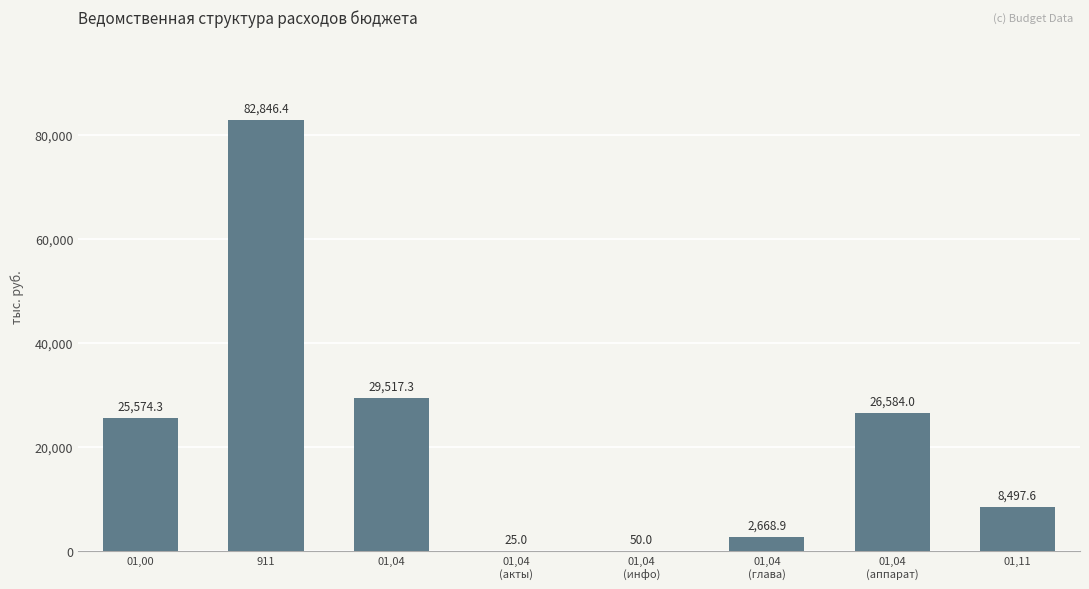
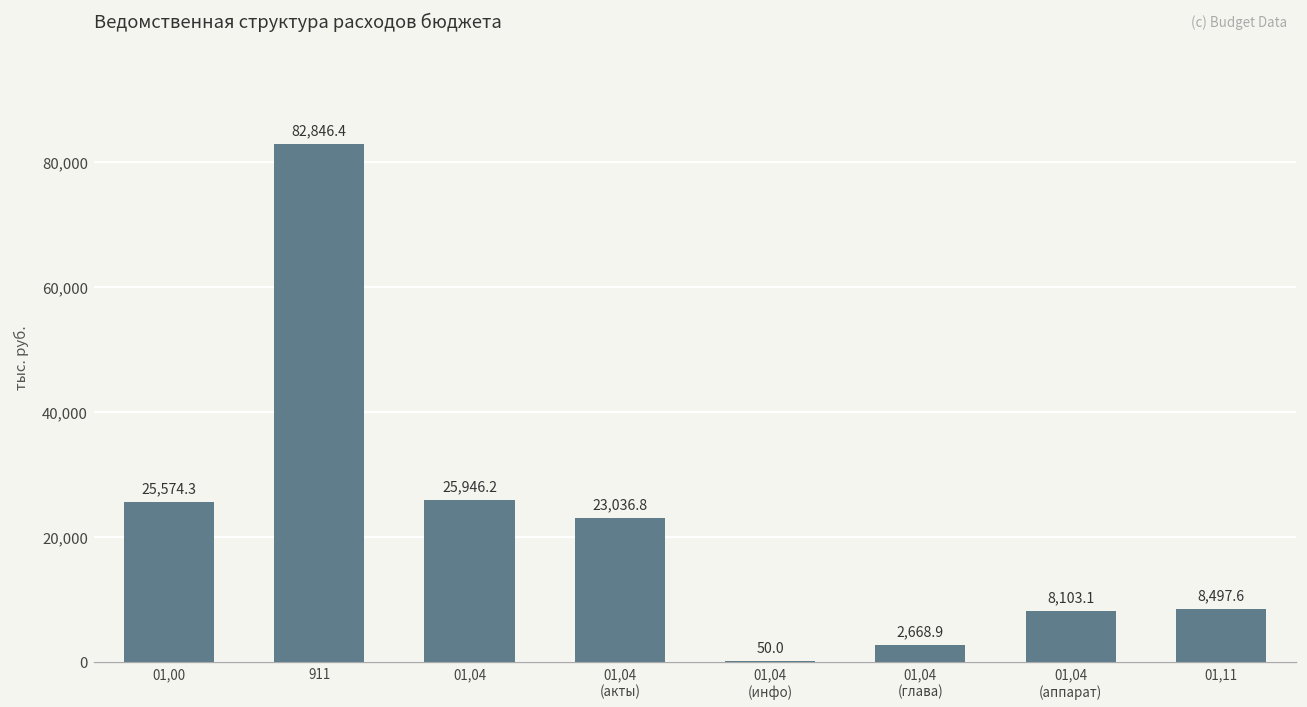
01,04: 29,517.3 -> 25,946.2
01,04 (акты): 25.0 -> 23,036.8
01,04 (аппарат): 26,584.0 -> 8,103.1
